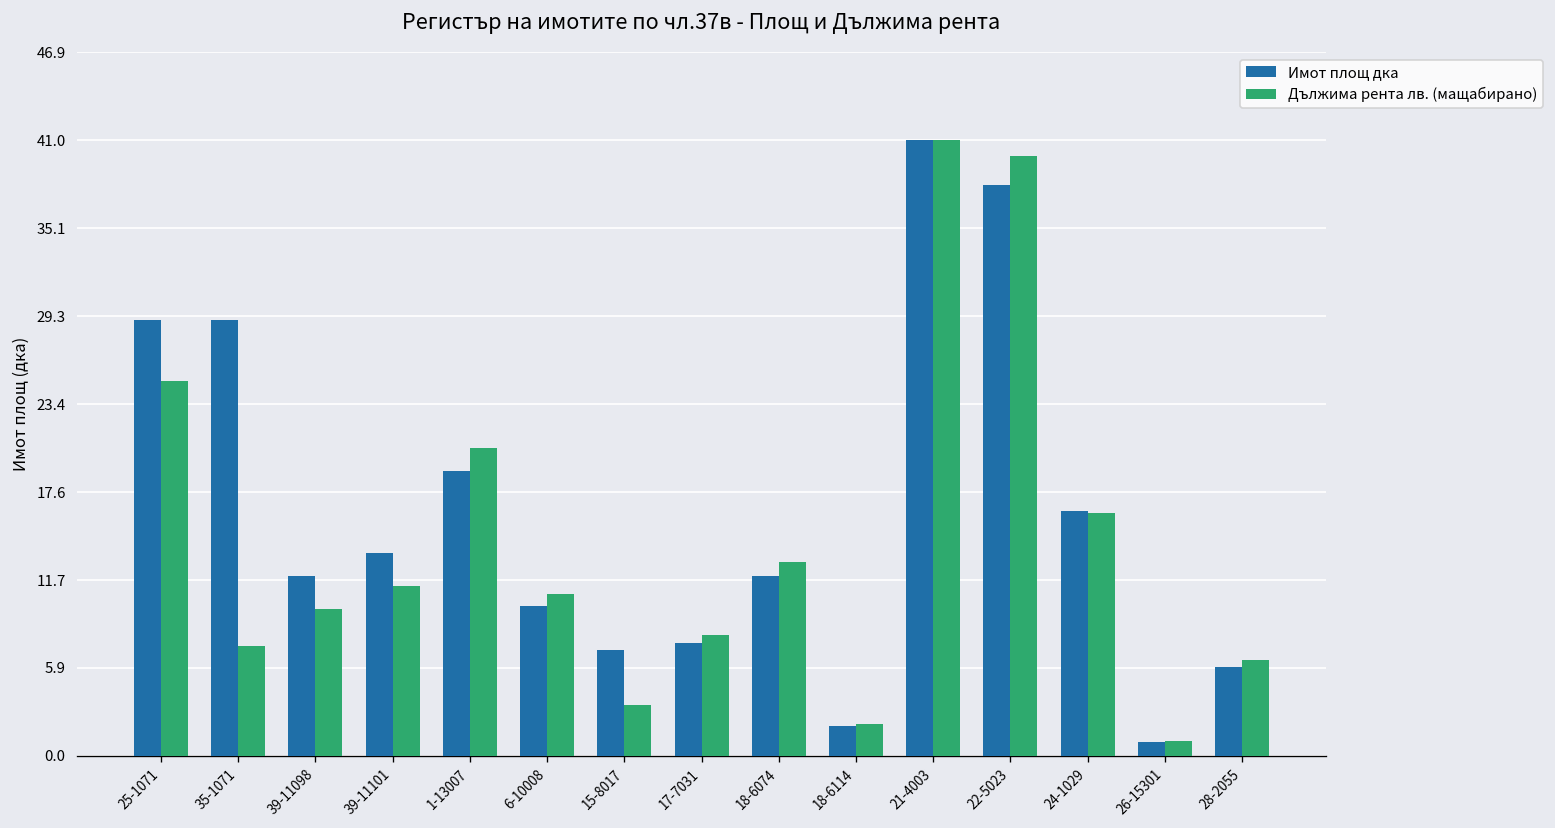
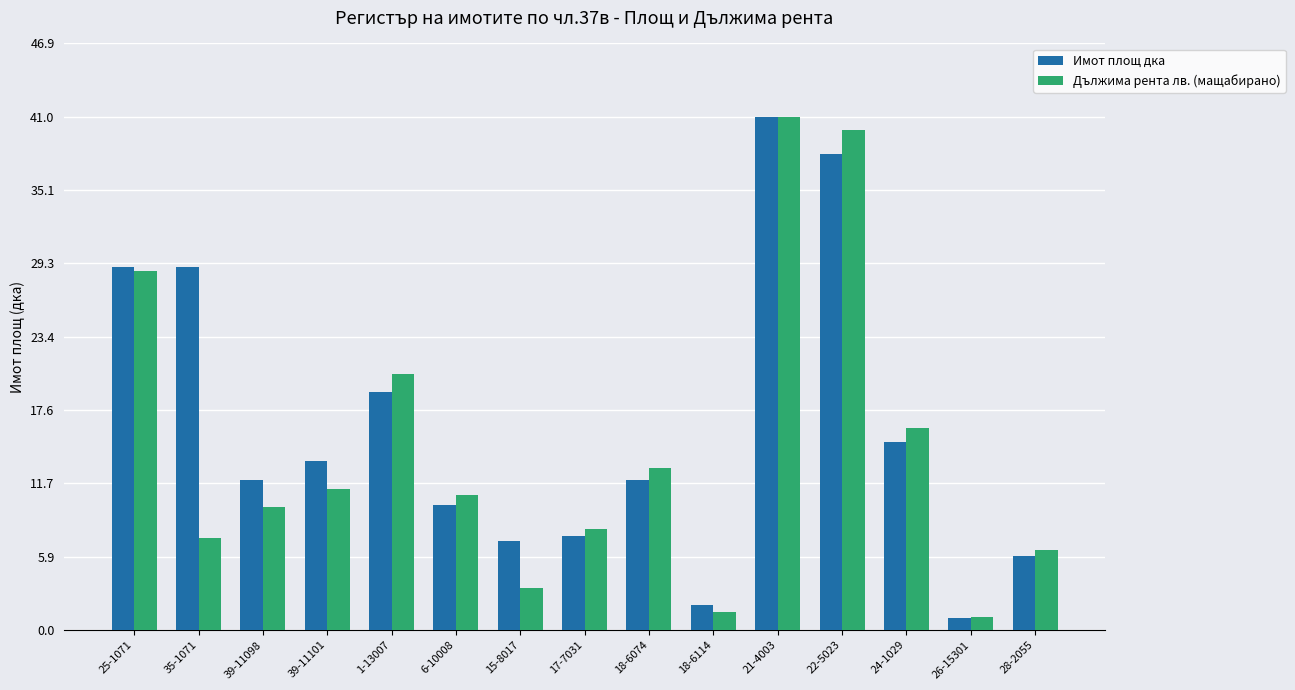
Дължима рента лв. (мащабирано), 25-1071: 25.0 -> 28.6
Дължима рента лв. (мащабирано), 18-6114: 2.1 -> 1.4
Имот площ дка, 24-1029: 16.3 -> 15.0
